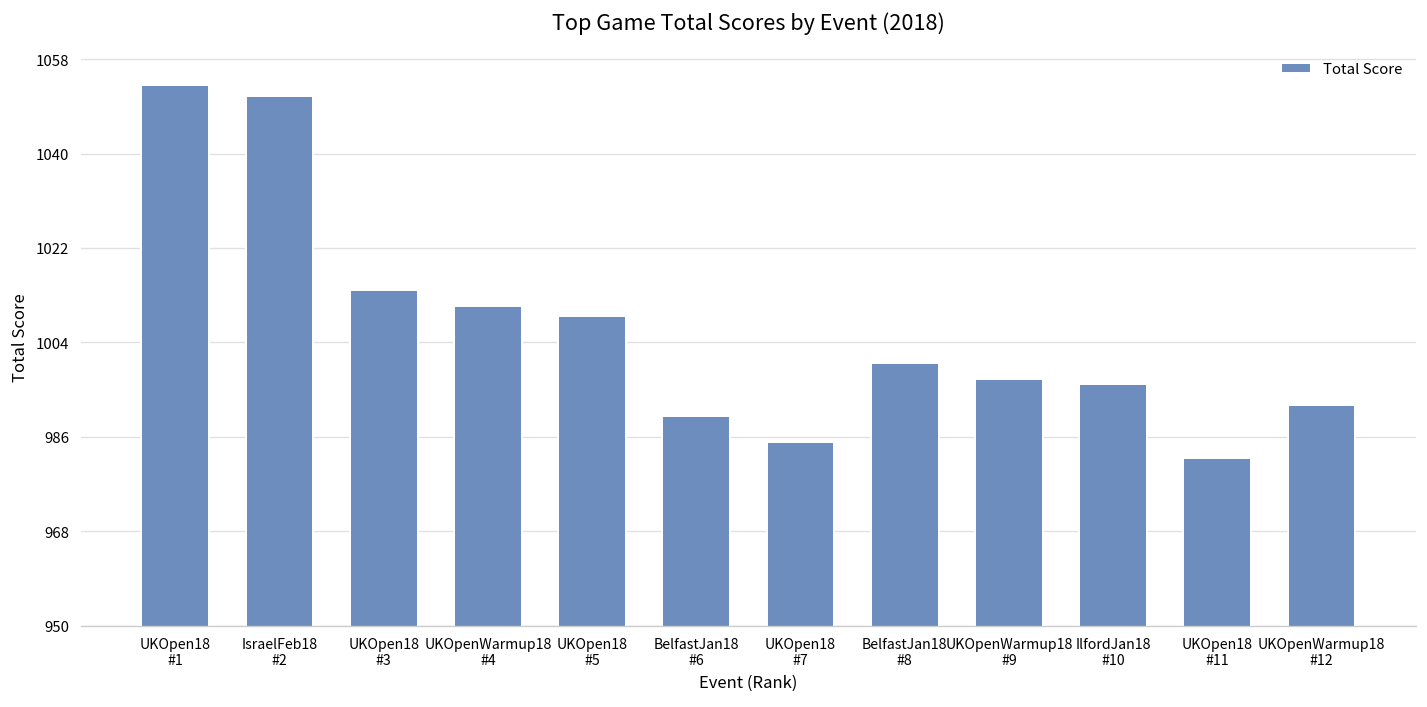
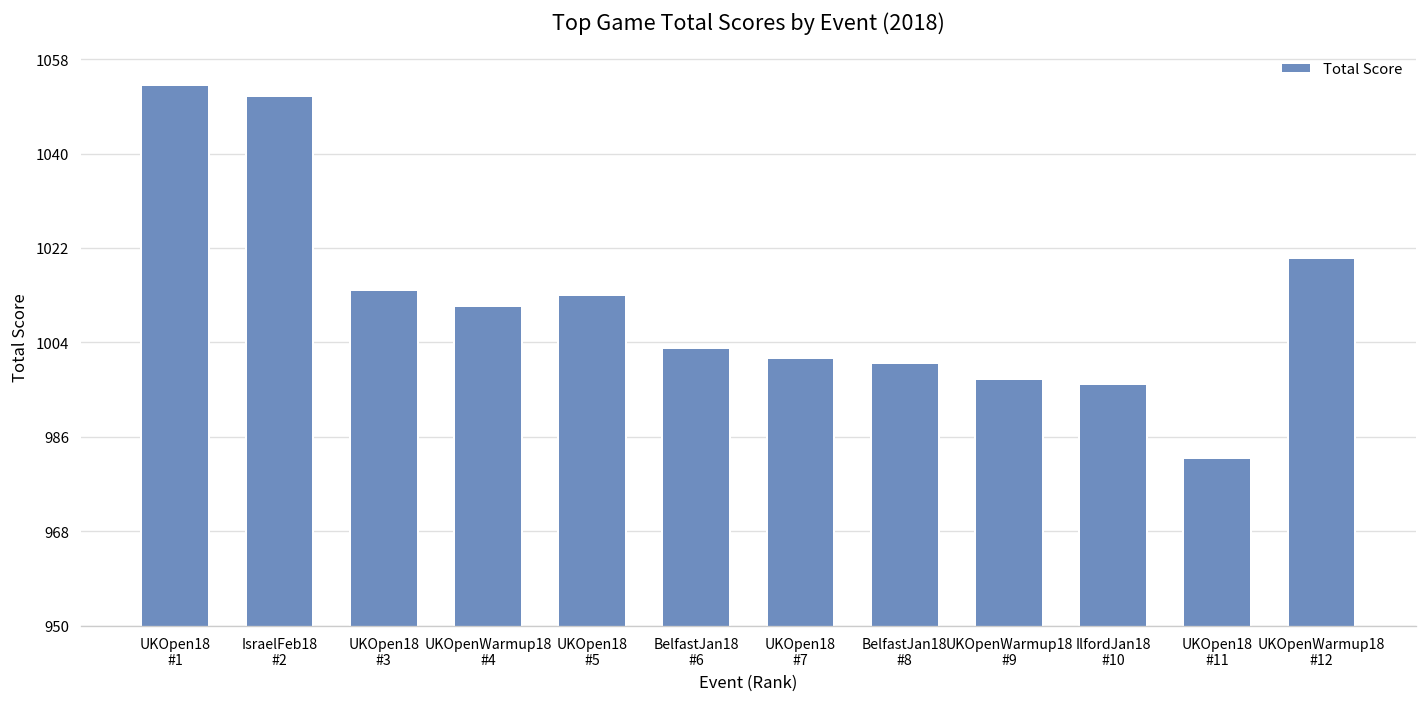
UKOpen18 #5: 1009 -> 1013
BelfastJan18 #6: 990 -> 1003
UKOpen18 #7: 985 -> 1001
UKOpenWarmup18 #12: 992 -> 1020
